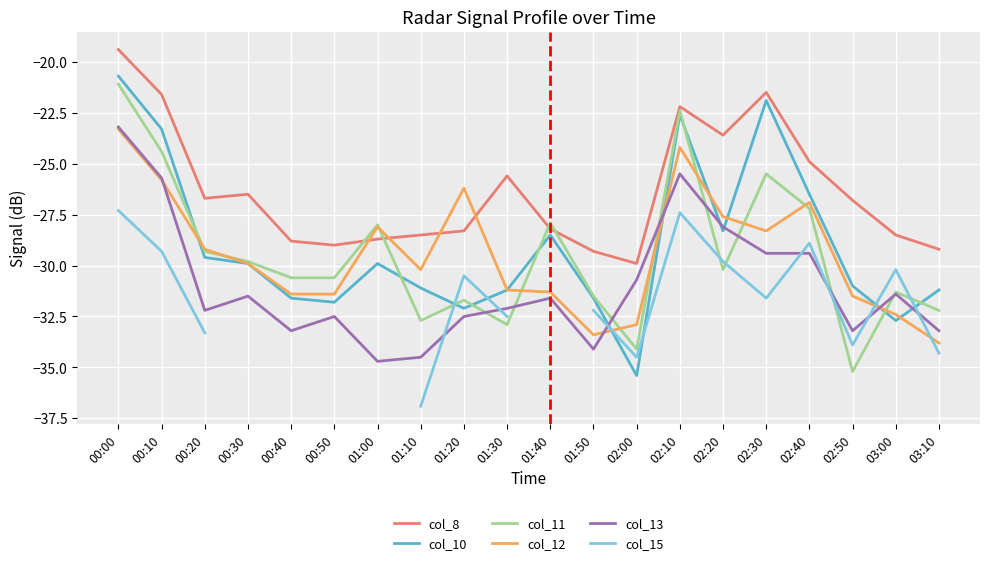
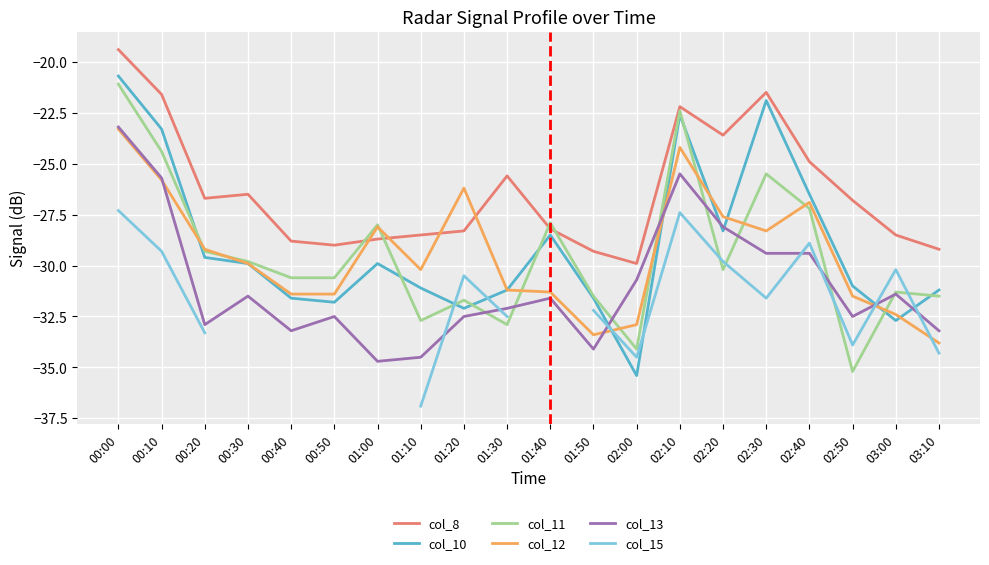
col_13, 00:20: -32.2 -> -32.9
col_13, 02:50: -33.2 -> -32.5
col_11, 03:10: -32.2 -> -31.5
